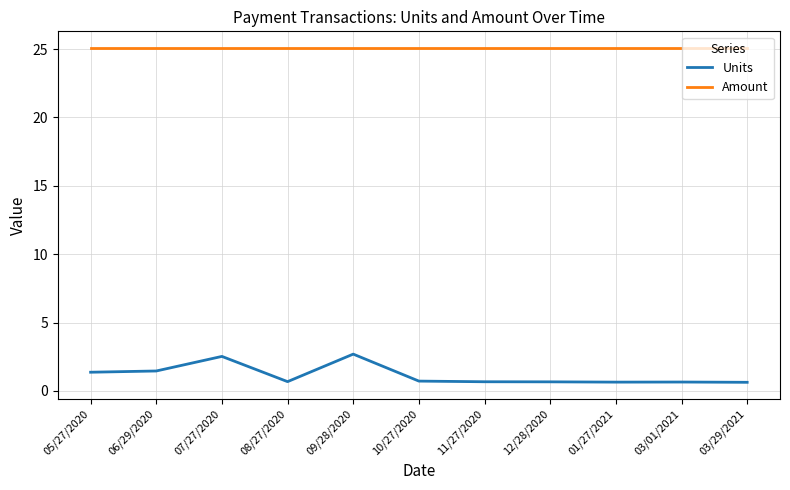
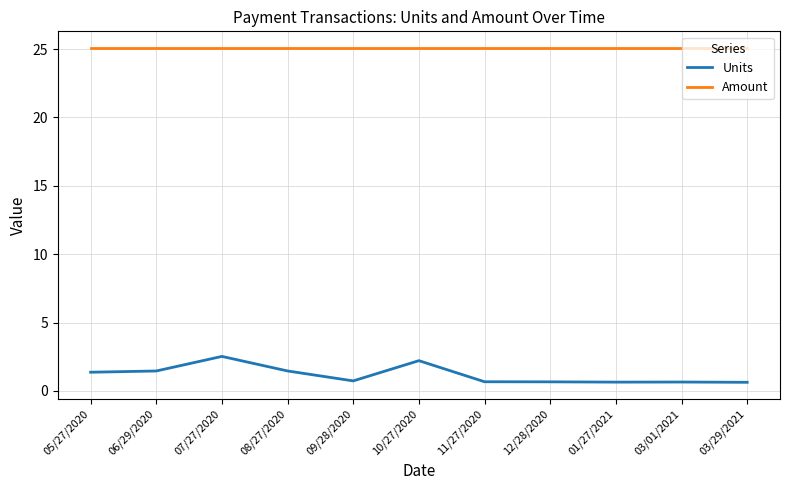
Units, 08/27/2020: 0.7 -> 1.5
Units, 09/28/2020: 2.7 -> 0.7
Units, 10/27/2020: 0.7 -> 2.2
